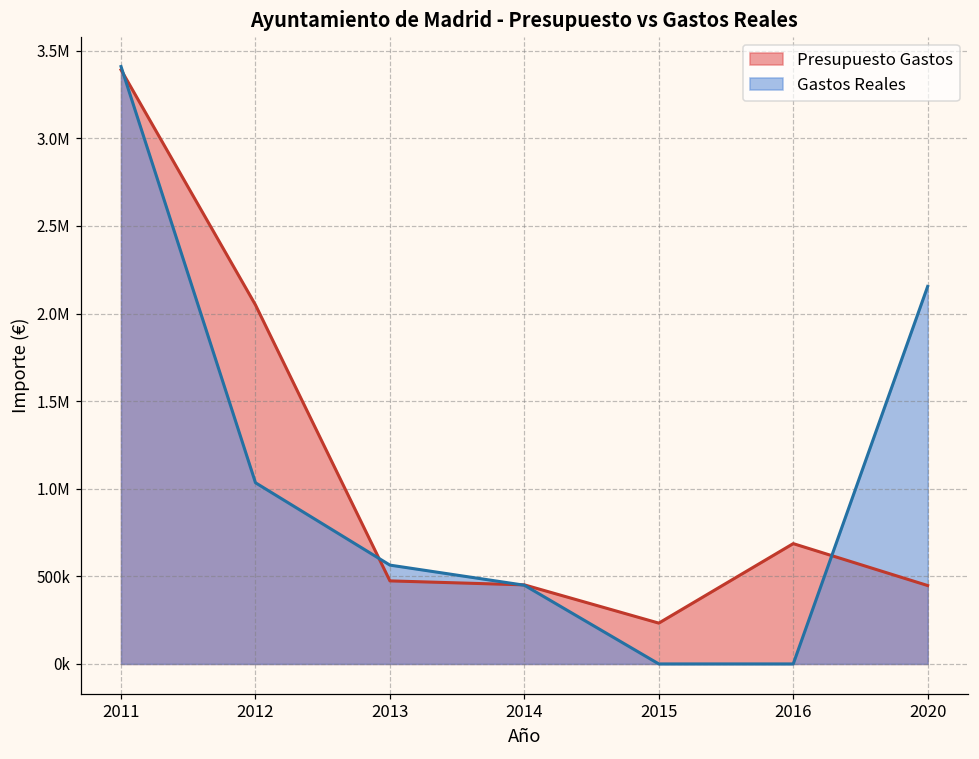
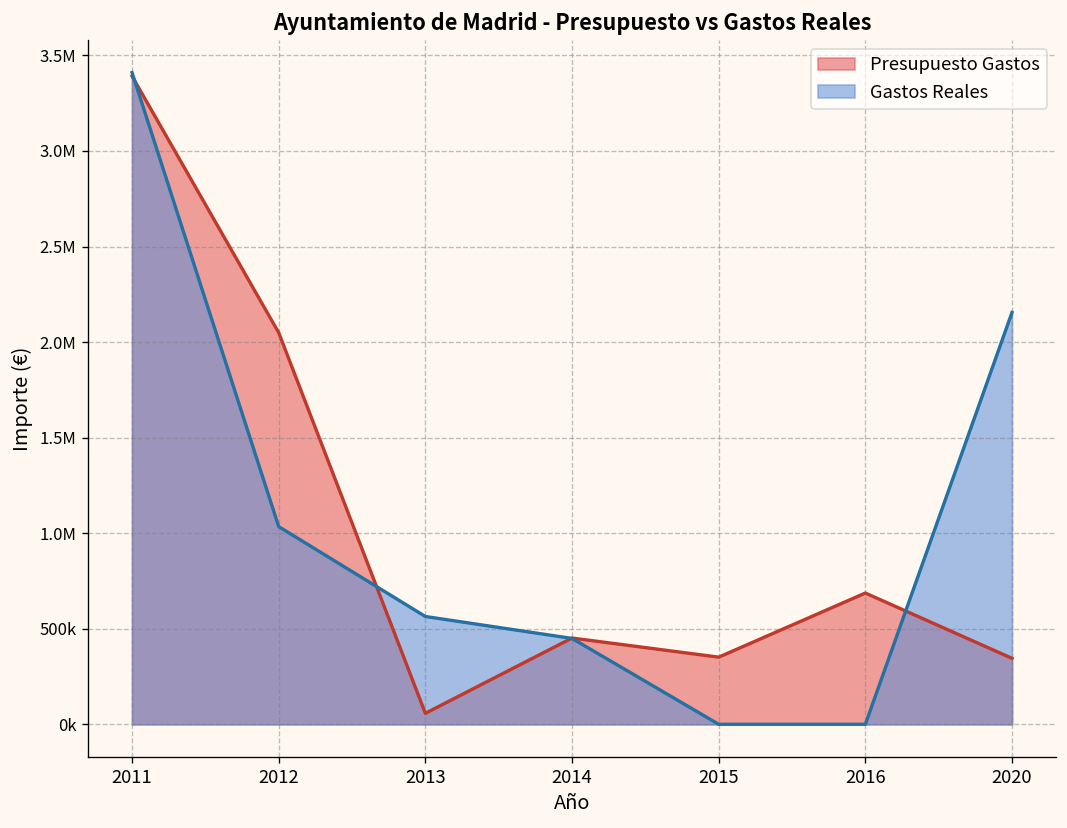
Presupuesto Gastos, 2013: 470000 -> 60000
Presupuesto Gastos, 2015: 230000 -> 350000
Presupuesto Gastos, 2020: 450000 -> 350000
